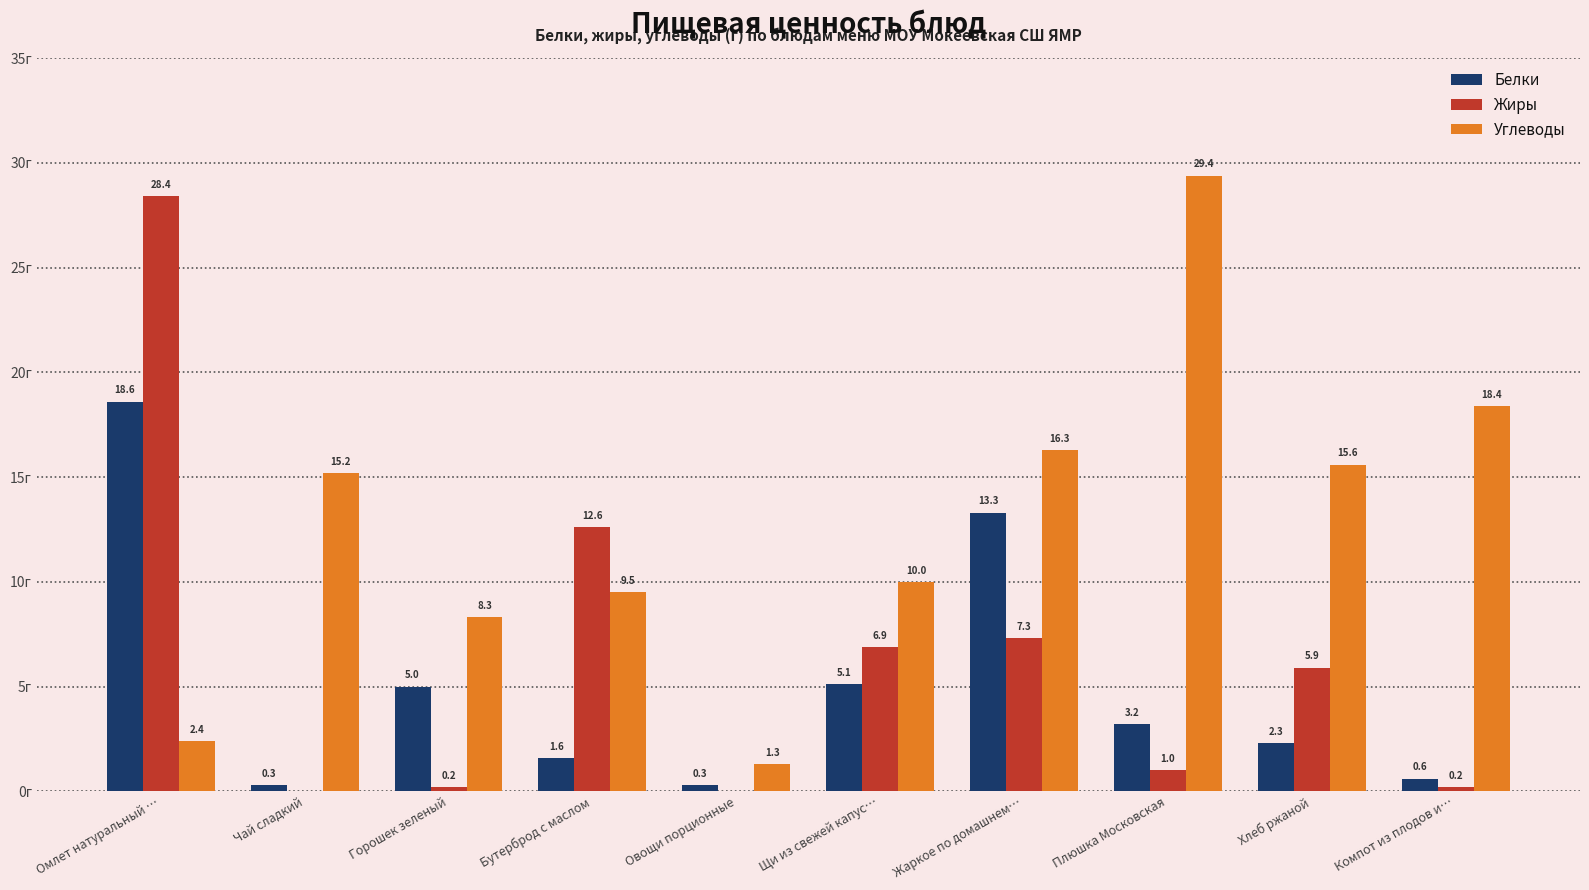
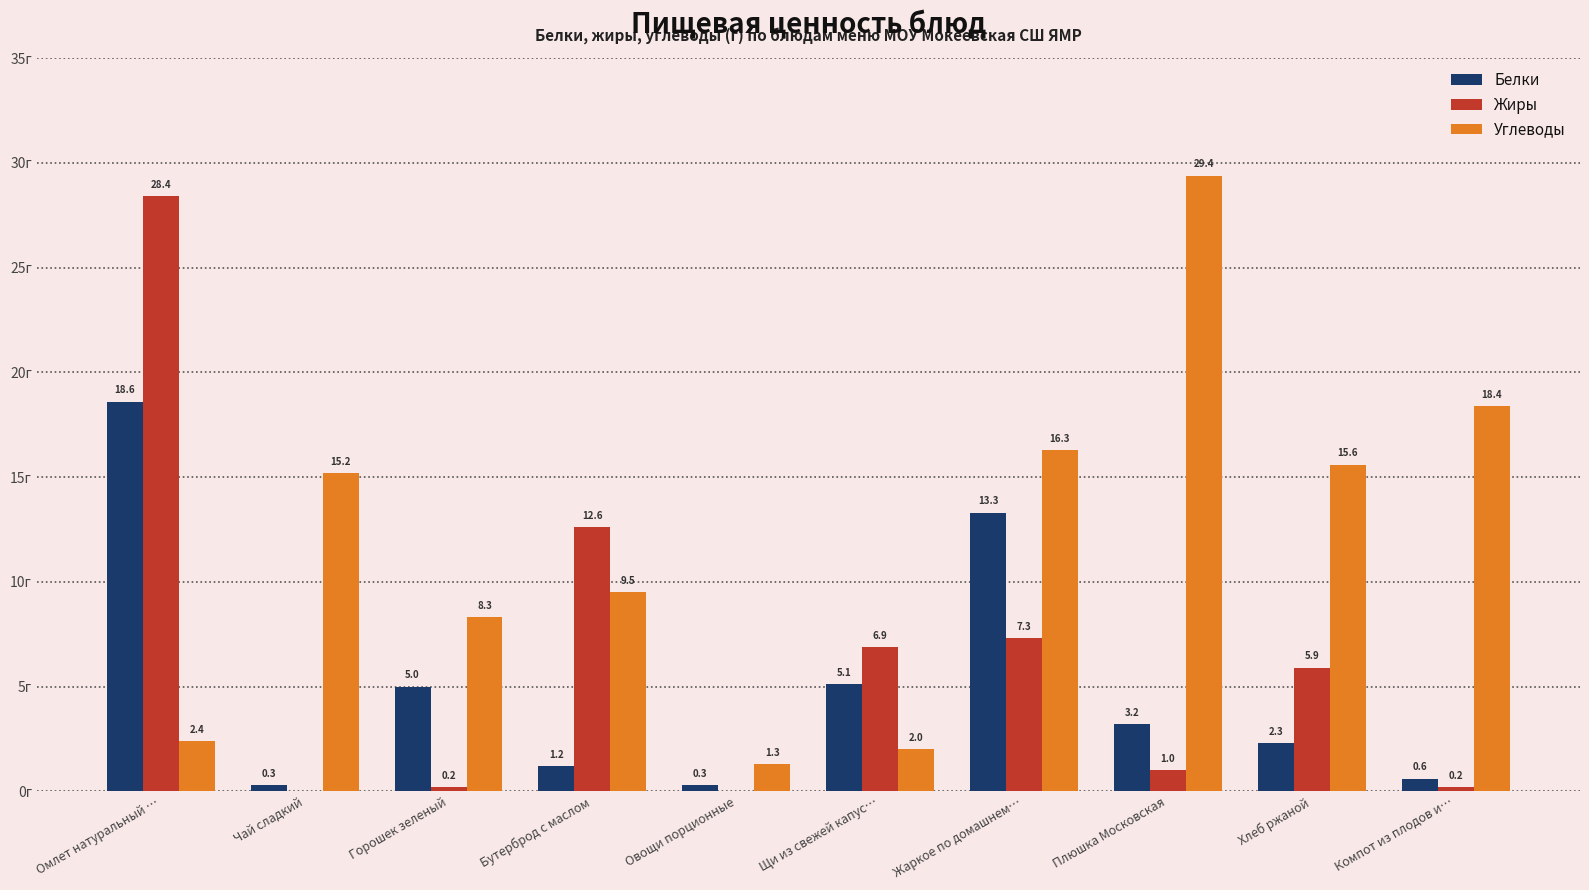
Белки, Бутерброд с маслом: 1.6 -> 1.2
Углеводы, Щи из свежей капус…: 10.0 -> 2.0
